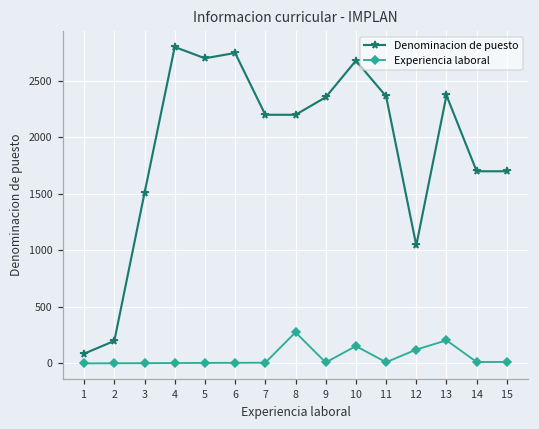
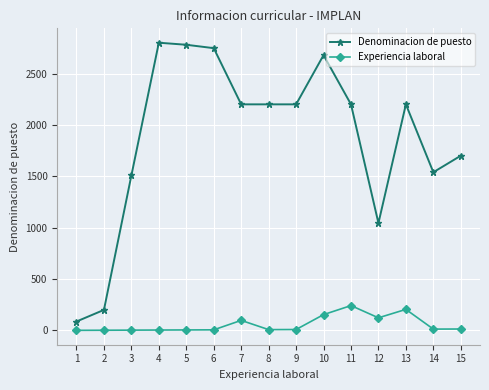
Denominacion de puesto, 5: 2700 -> 2780
Experiencia laboral, 7: 10 -> 100
Experiencia laboral, 8: 280 -> 10
Denominacion de puesto, 9: 2360 -> 2200
Denominacion de puesto, 11: 2370 -> 2200
Experiencia laboral, 11: 10 -> 240
Denominacion de puesto, 13: 2370 -> 2200
Denominacion de puesto, 14: 1700 -> 1540
